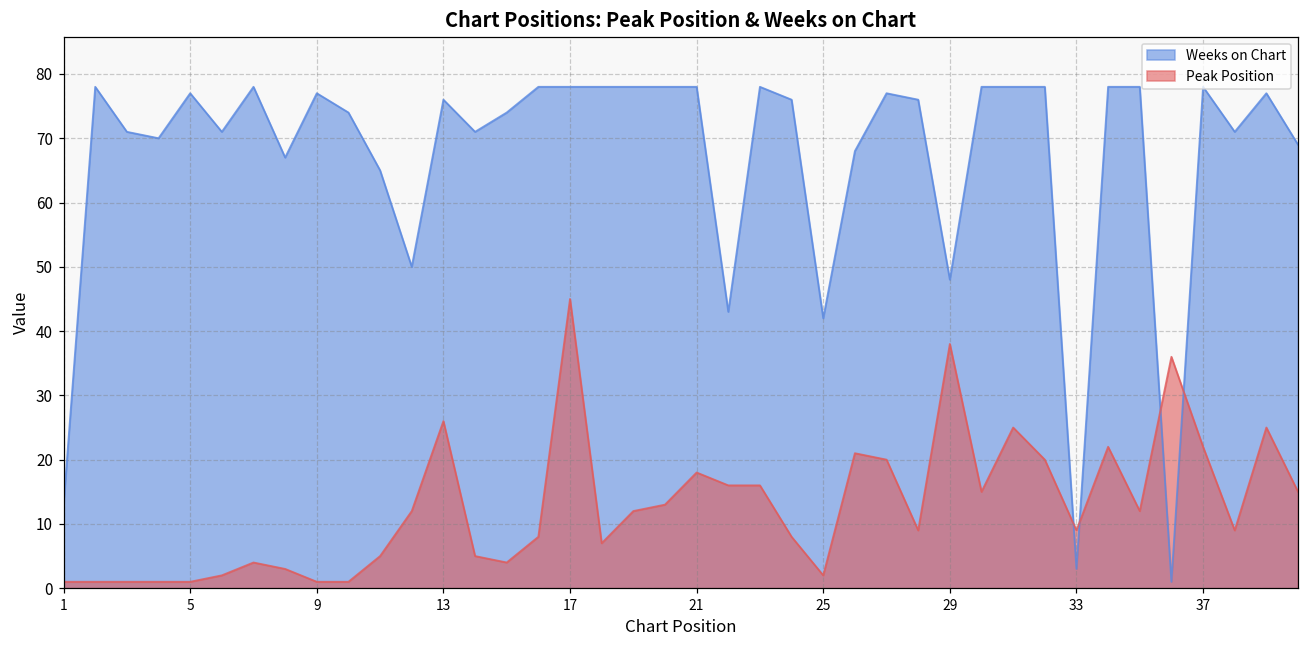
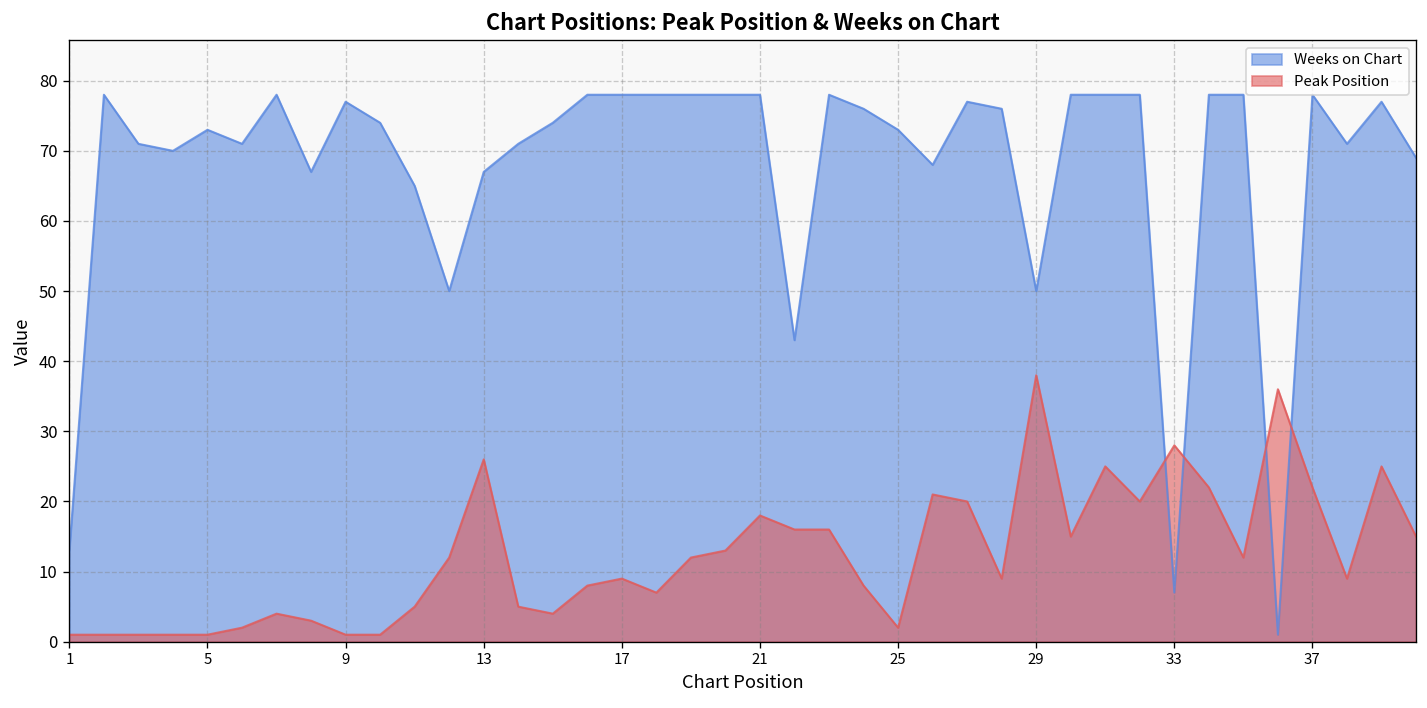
Weeks on Chart, 5: 77 -> 73
Weeks on Chart, 13: 76 -> 67
Peak Position, 17: 45 -> 9
Weeks on Chart, 25: 42 -> 73
Weeks on Chart, 29: 48 -> 50
Weeks on Chart, 33: 3 -> 7
Peak Position, 33: 9 -> 28
